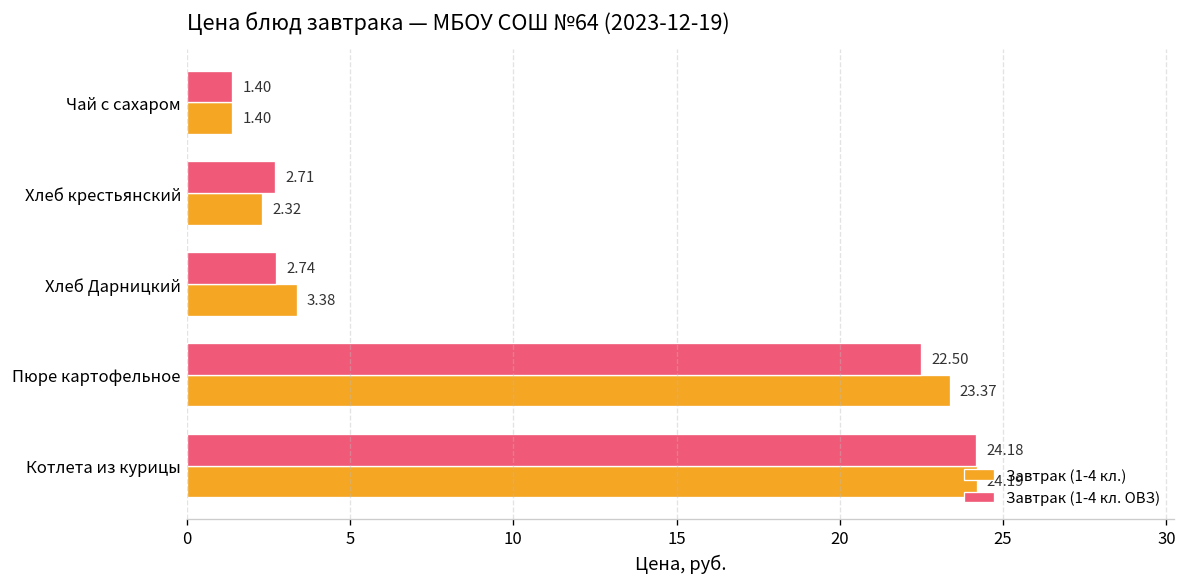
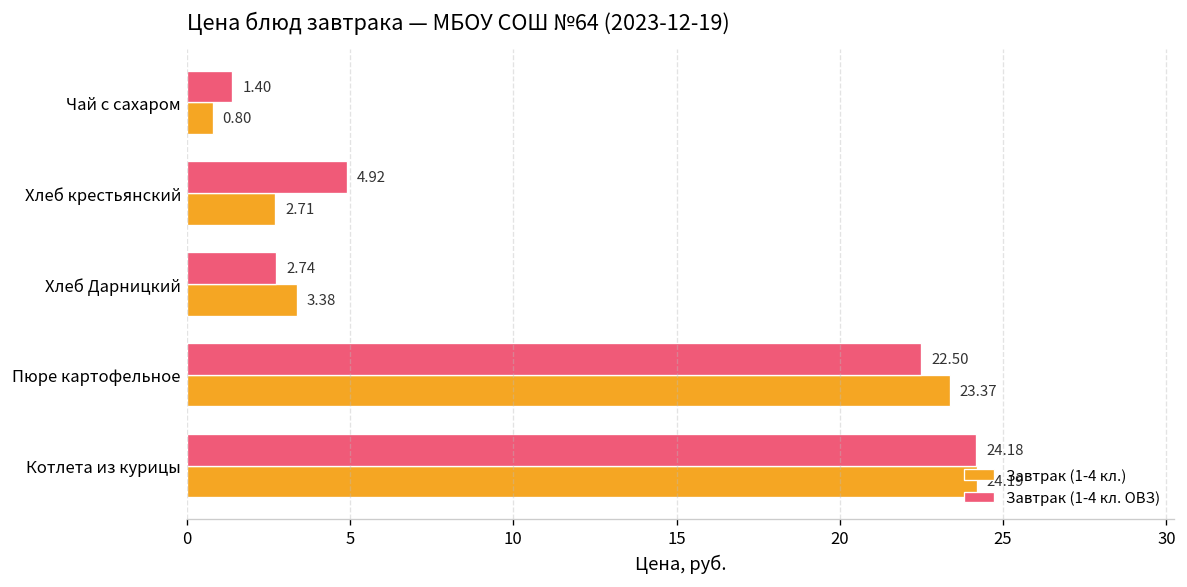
Завтрак (1-4 кл.), Чай с сахаром: 1.40 -> 0.80
Завтрак (1-4 кл. ОВЗ), Хлеб крестьянский: 2.71 -> 4.92
Завтрак (1-4 кл.), Хлеб крестьянский: 2.32 -> 2.71
